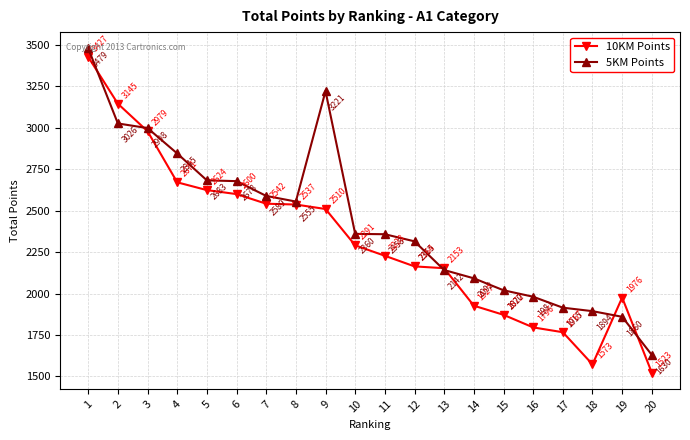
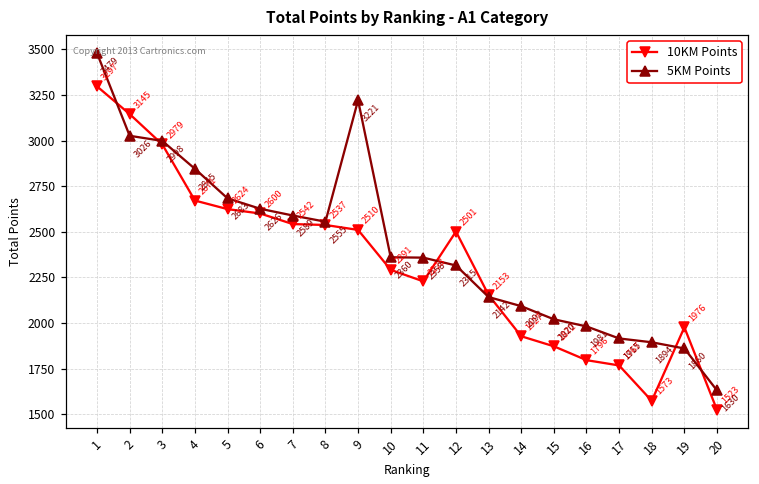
10KM Points, 1: 3427 -> 3297
5KM Points, 6: 2678 -> 2626
10KM Points, 12: 2164 -> 2501
